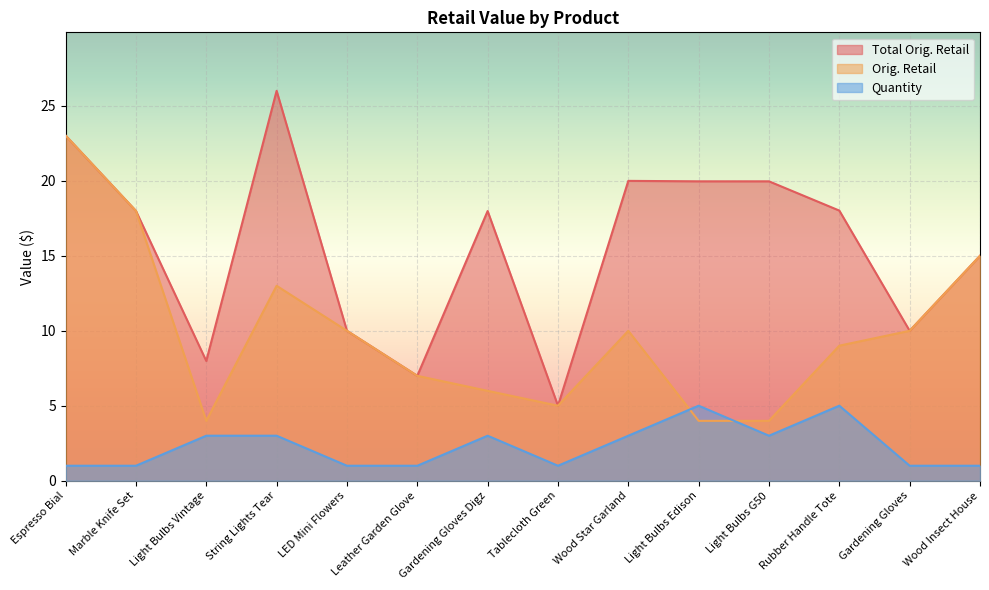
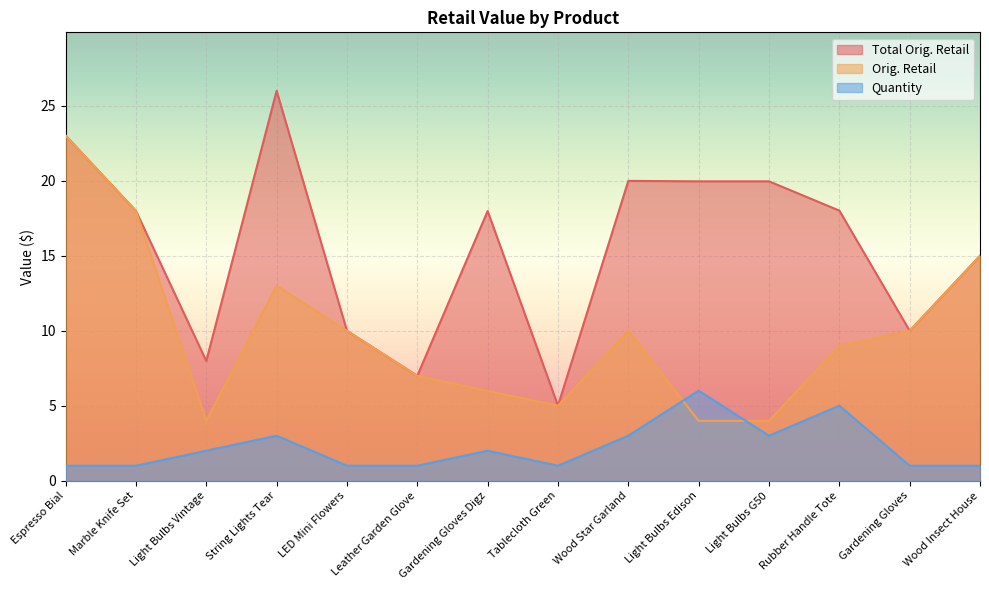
Quantity, Light Bulbs Vintage: 3 -> 2
Quantity, Gardening Gloves Digz: 3 -> 2
Quantity, Light Bulbs Edison: 5 -> 6
